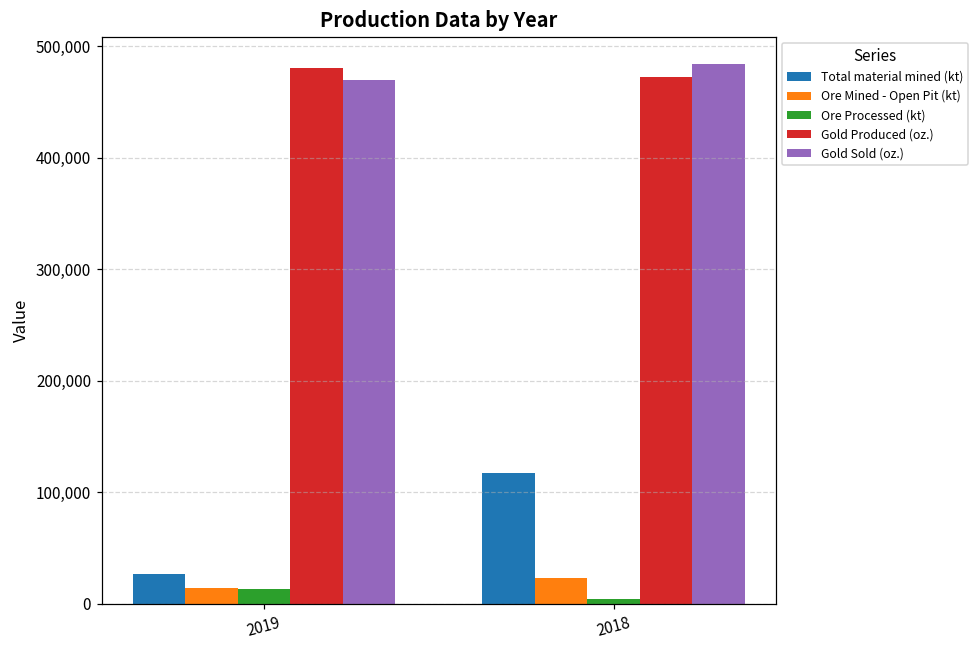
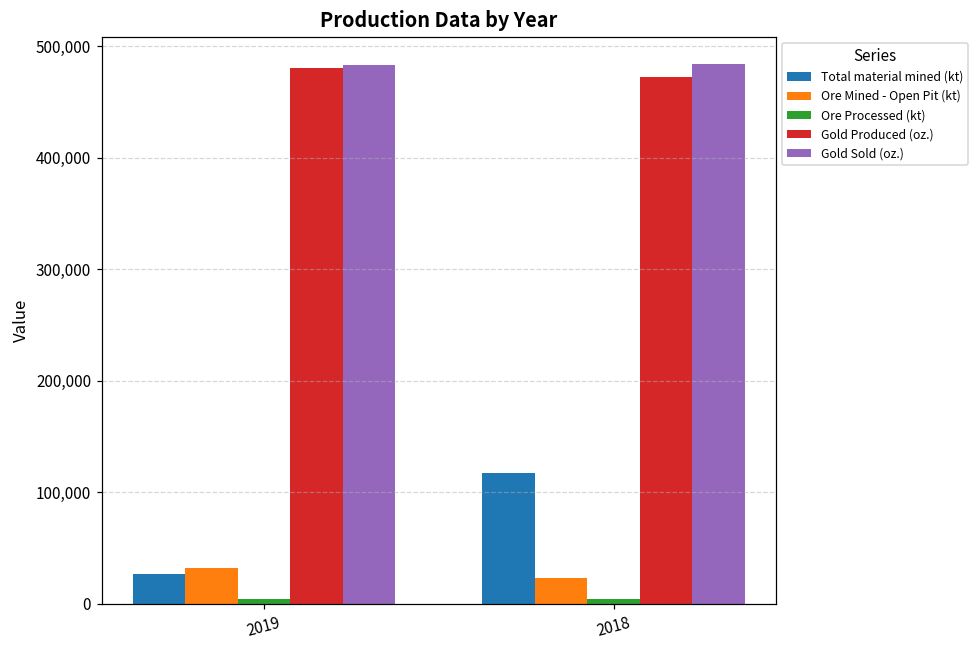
Ore Mined - Open Pit (kt), 2019: 14,000 -> 32,000
Ore Processed (kt), 2019: 13,000 -> 4,000
Gold Sold (oz.), 2019: 470,000 -> 483,000
